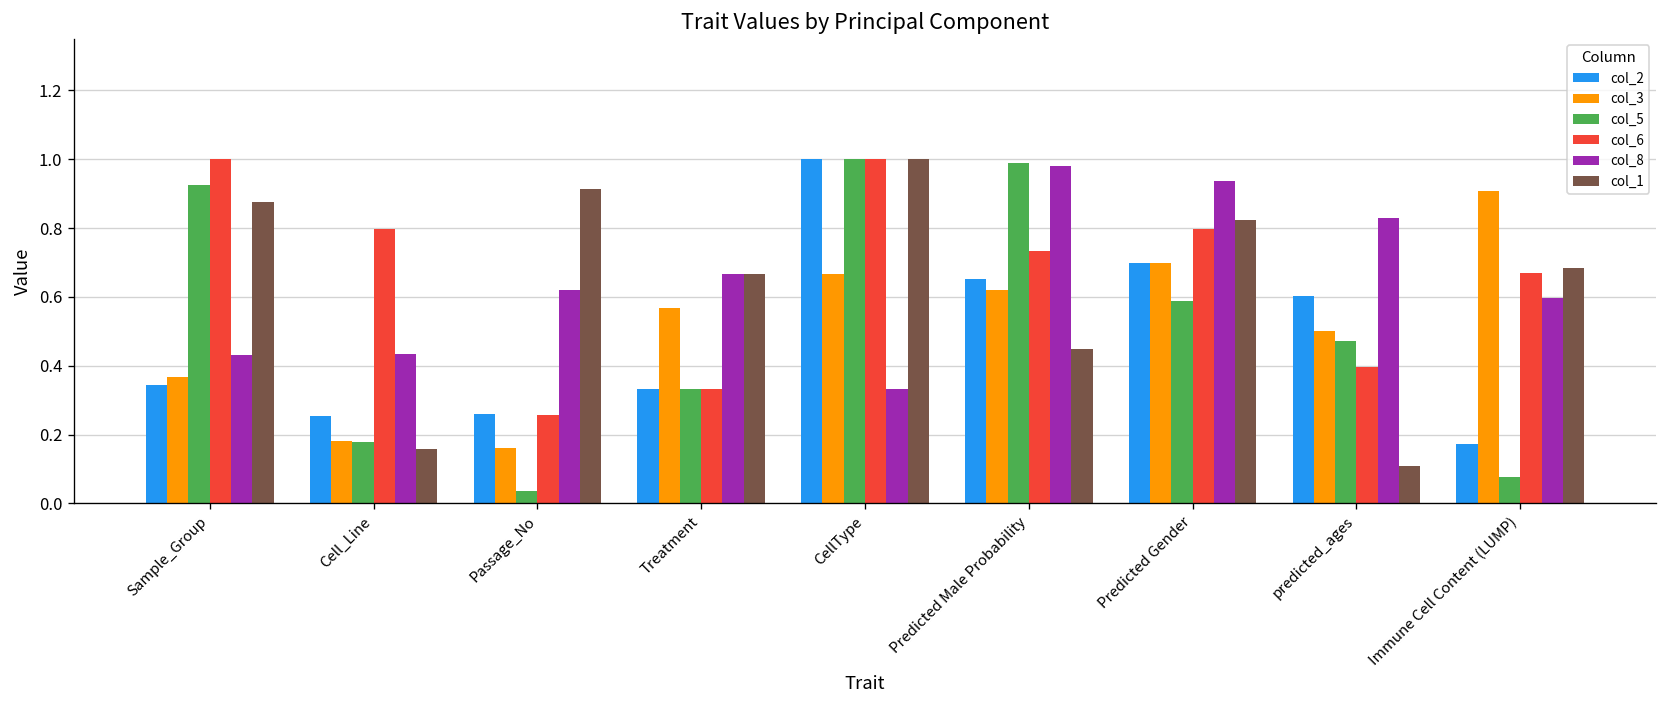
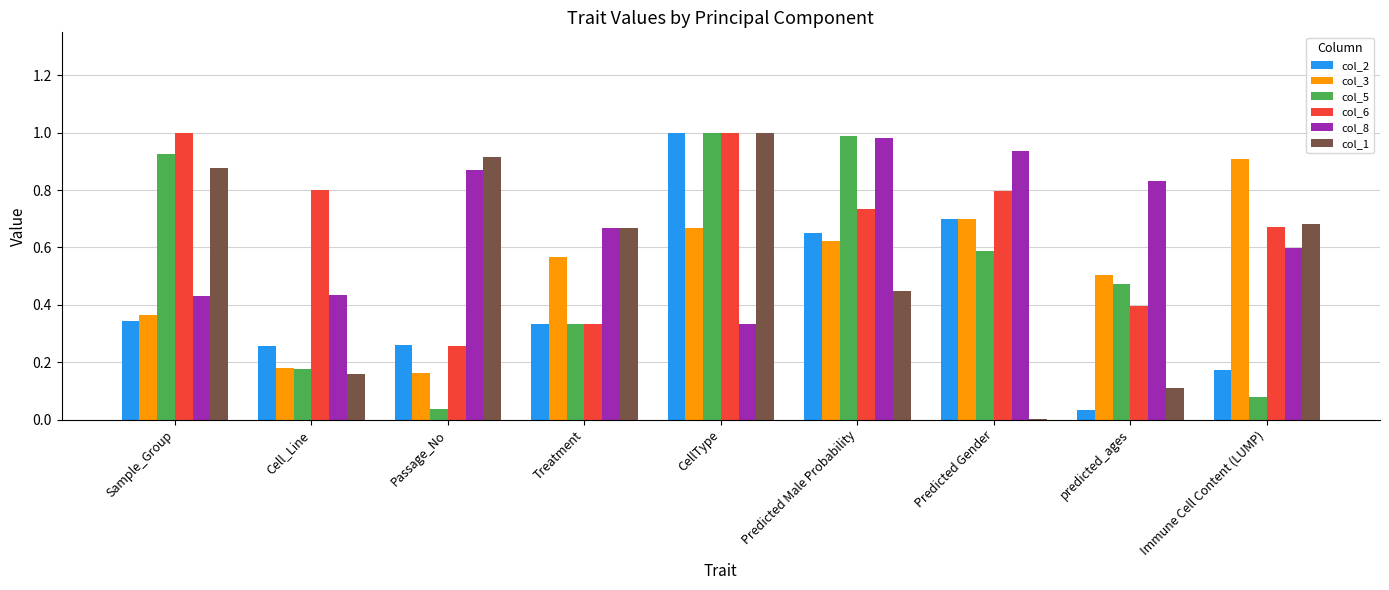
col_8, Passage_No: 0.62 -> 0.87
col_1, Predicted Gender: 0.82 -> 0.00
col_2, predicted_ages: 0.60 -> 0.03
